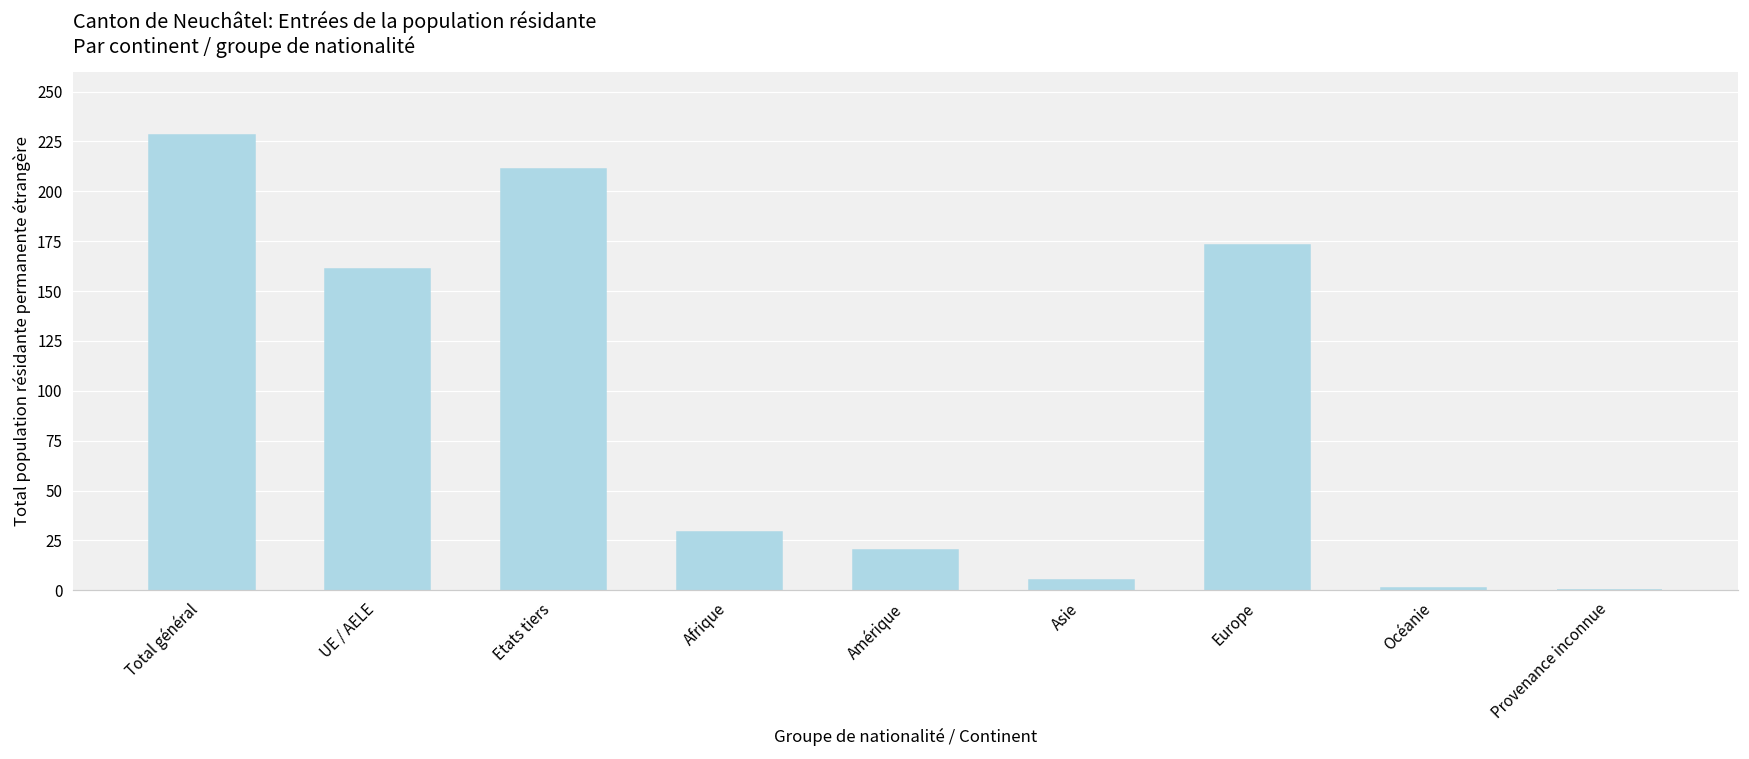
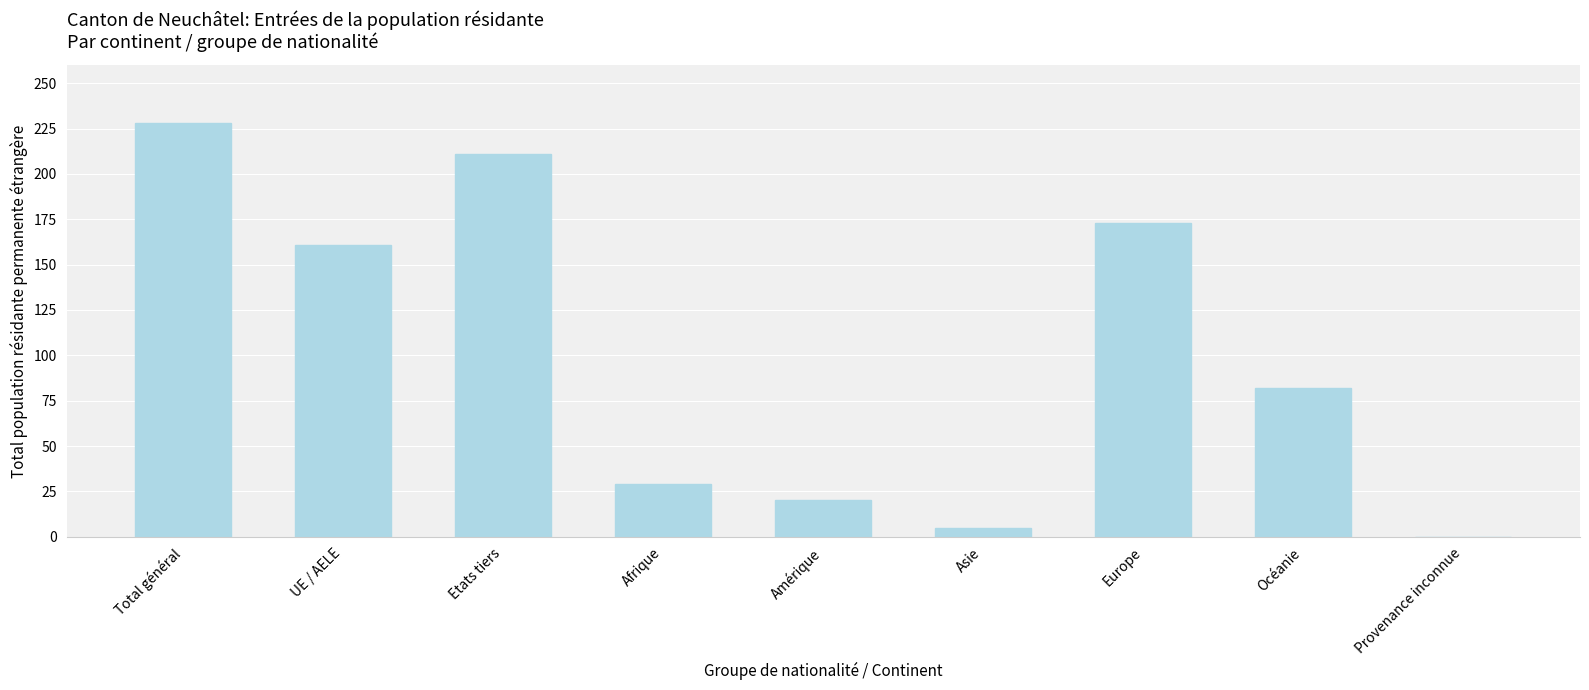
Océanie: 1 -> 82
